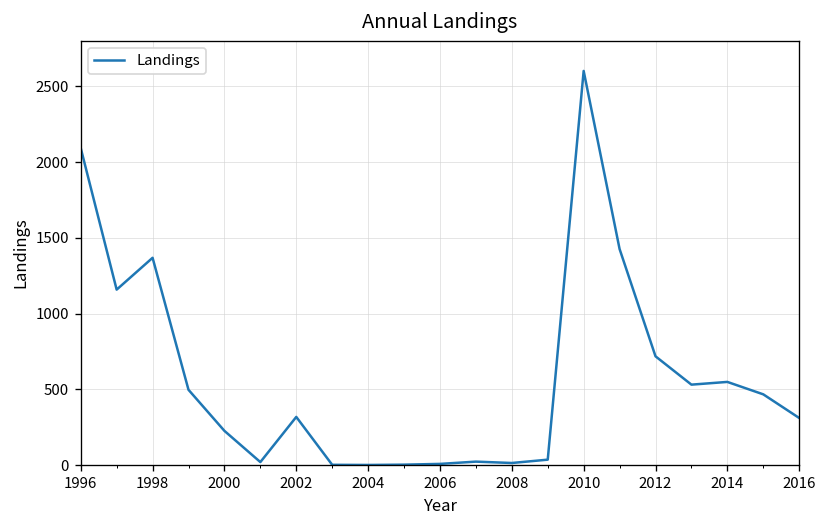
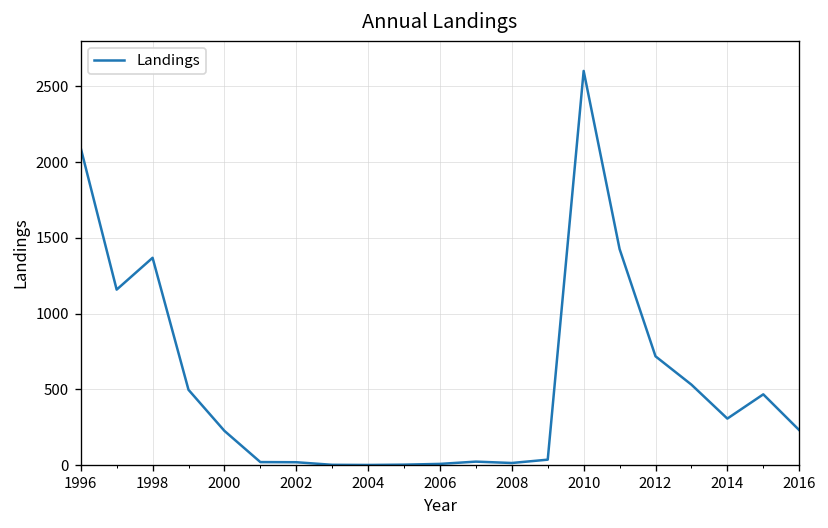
2002: 320 -> 20
2014: 550 -> 310
2016: 310 -> 230
